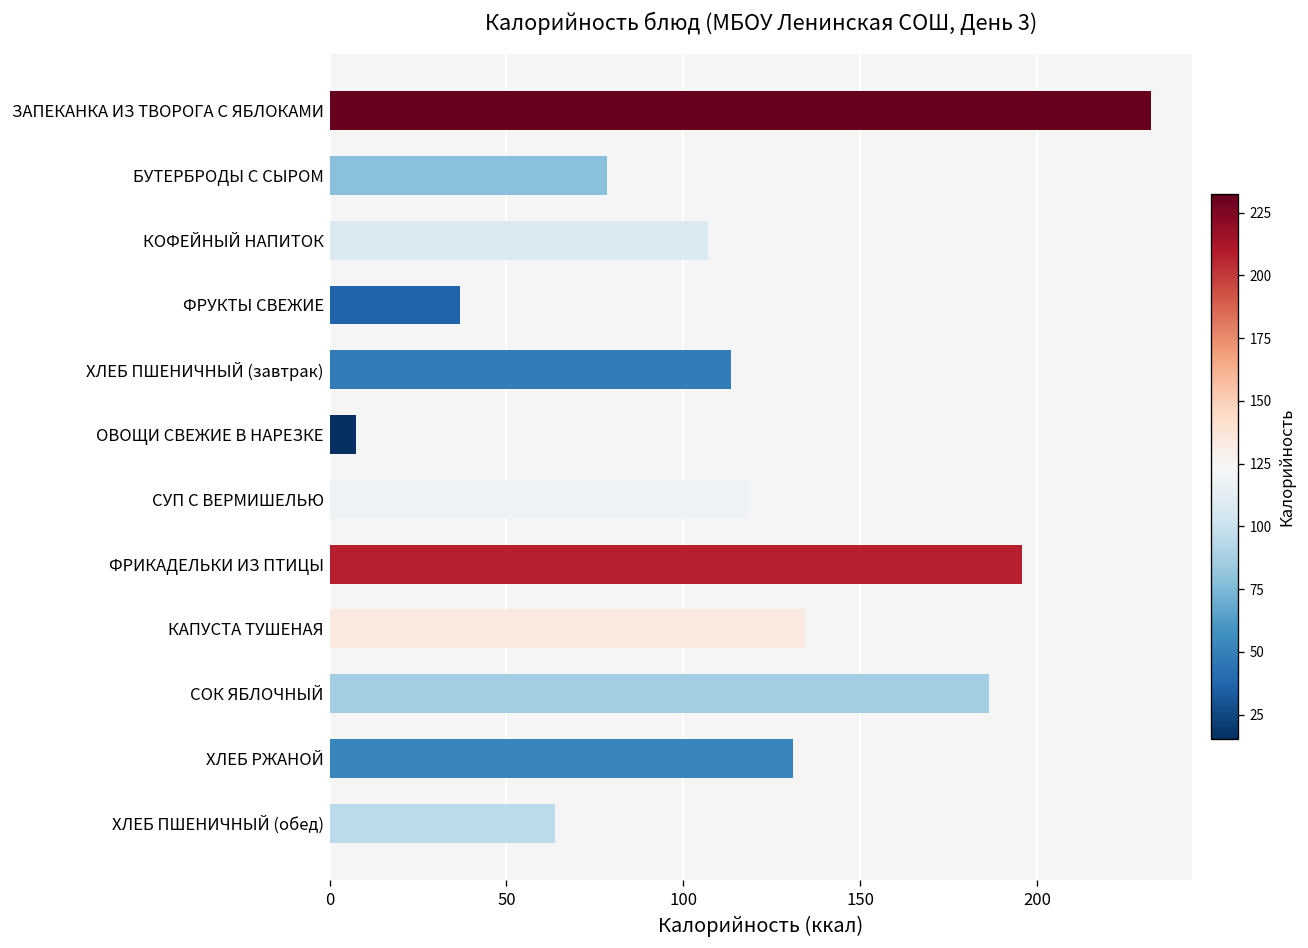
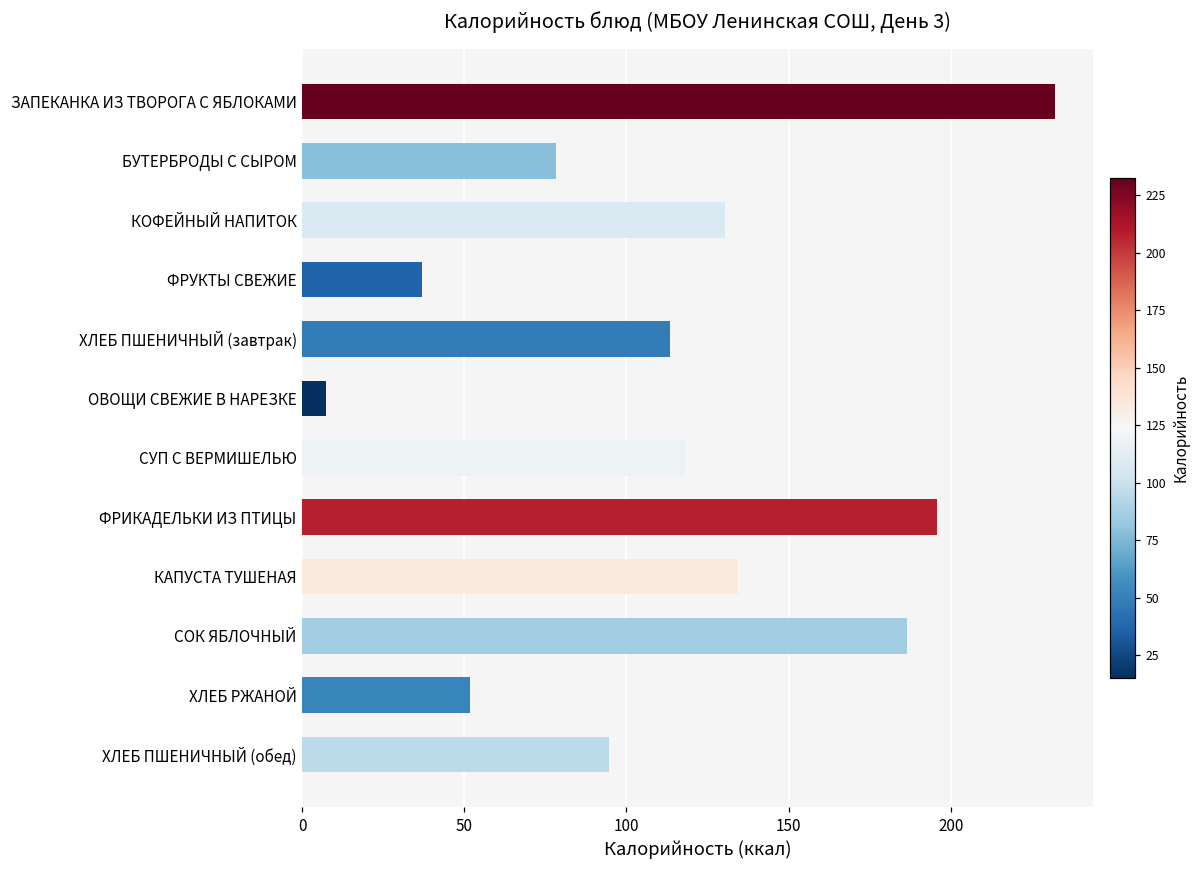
КОФЕЙНЫЙ НАПИТОК: 107 -> 130
ХЛЕБ РЖАНОЙ: 131 -> 52
ХЛЕБ ПШЕНИЧНЫЙ (обед): 64 -> 95
